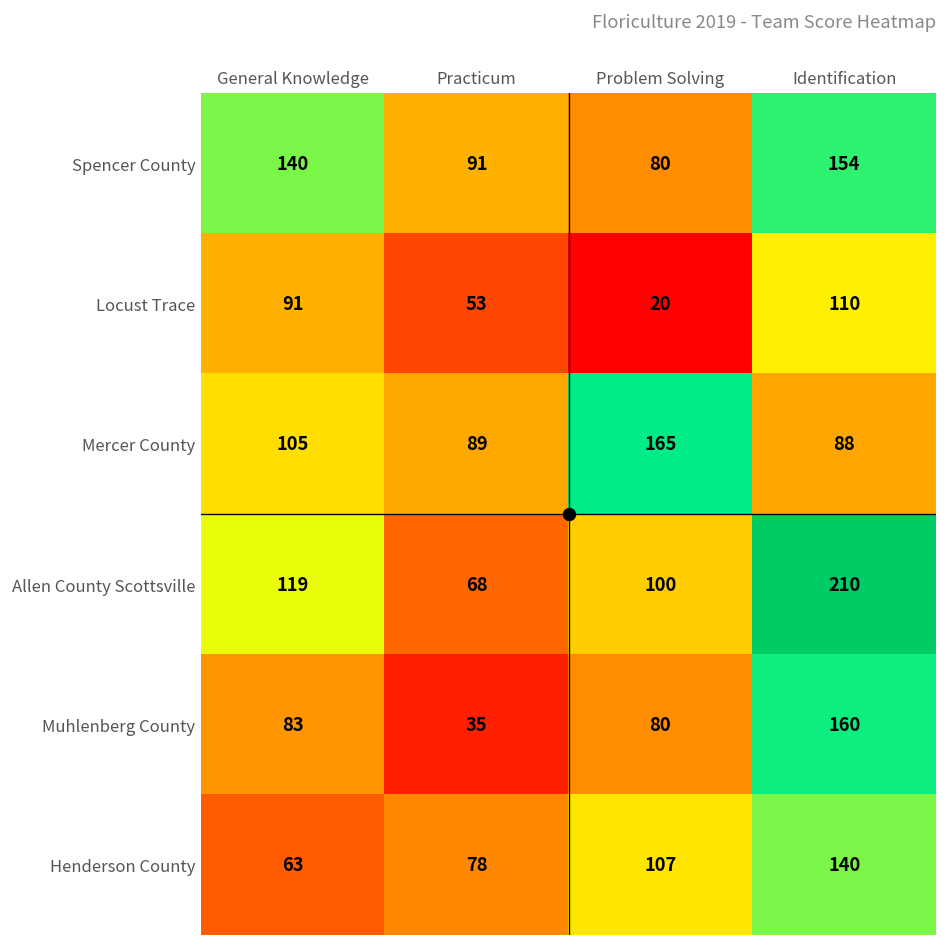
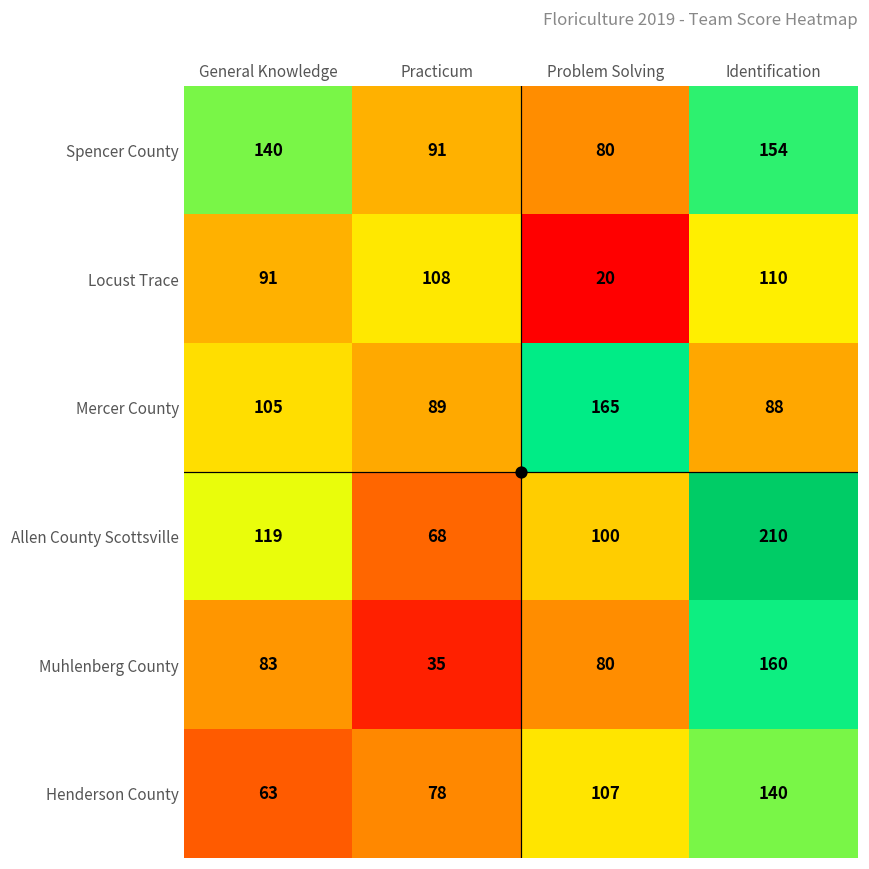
Locust Trace, Practicum: 53 -> 108
